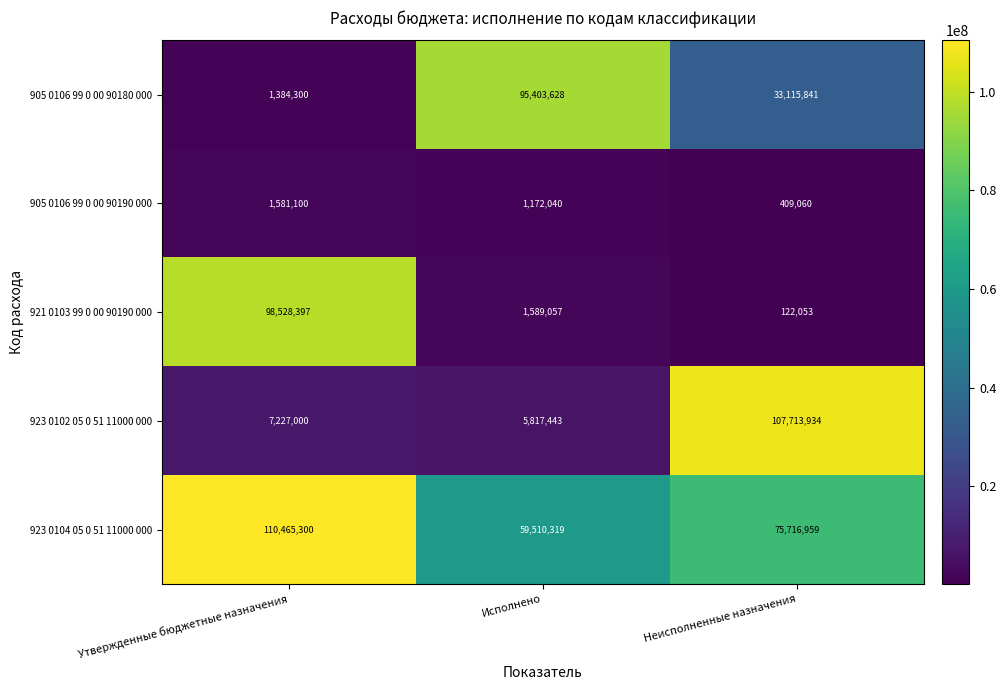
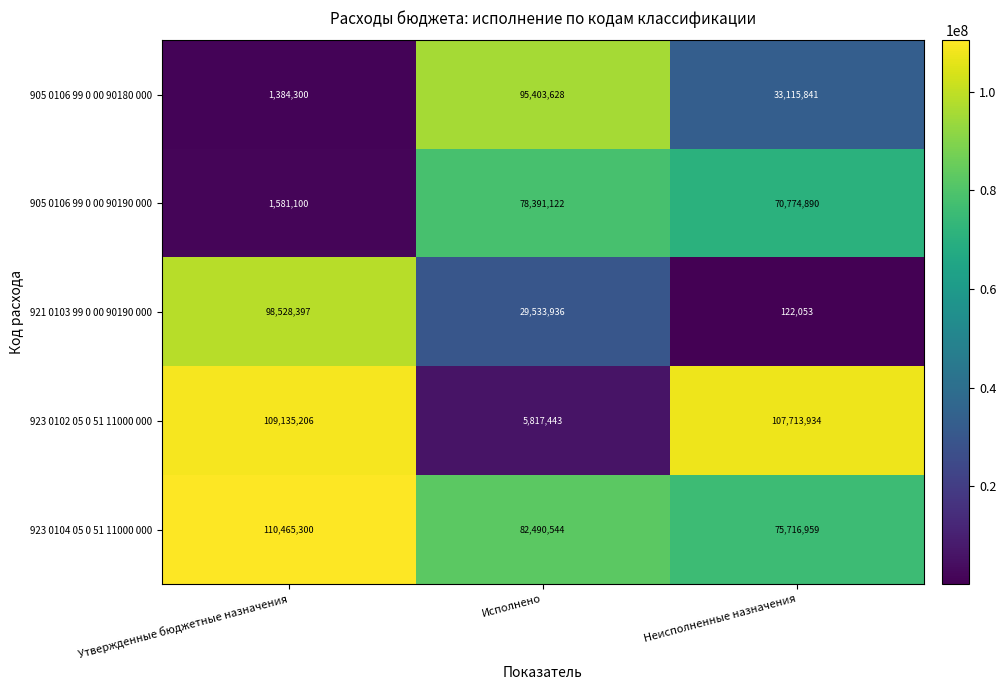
905 0106 99 0 00 90190 000, Исполнено: 1,172,040 -> 78,391,122
905 0106 99 0 00 90190 000, Неисполненные назначения: 409,060 -> 70,774,890
921 0103 99 0 00 90190 000, Исполнено: 1,589,057 -> 29,533,936
923 0102 05 0 51 11000 000, Утвержденные бюджетные назначения: 7,227,000 -> 109,135,206
923 0104 05 0 51 11000 000, Исполнено: 59,510,319 -> 82,490,544
